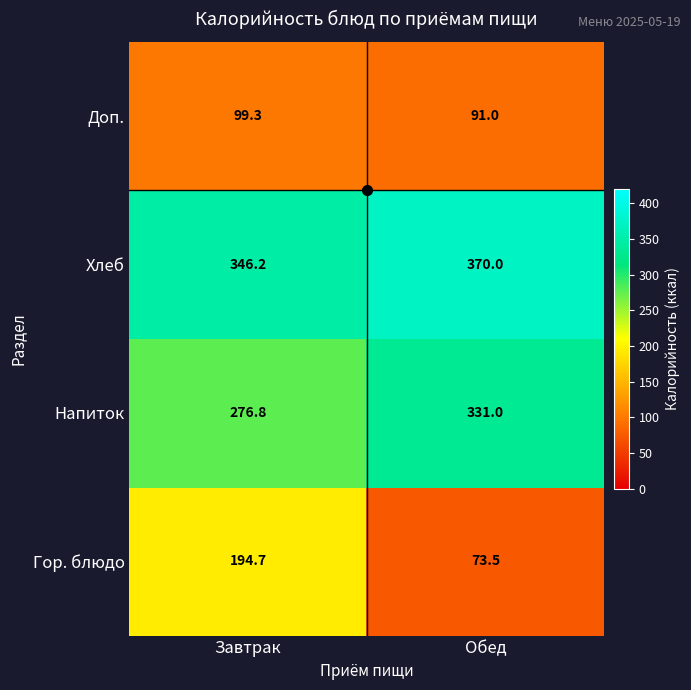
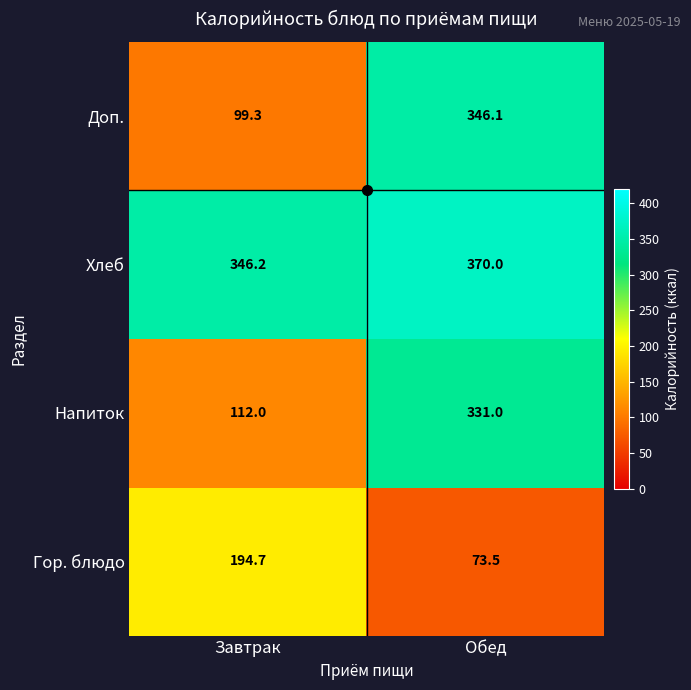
Доп., Обед: 91.0 -> 346.1
Напиток, Завтрак: 276.8 -> 112.0
